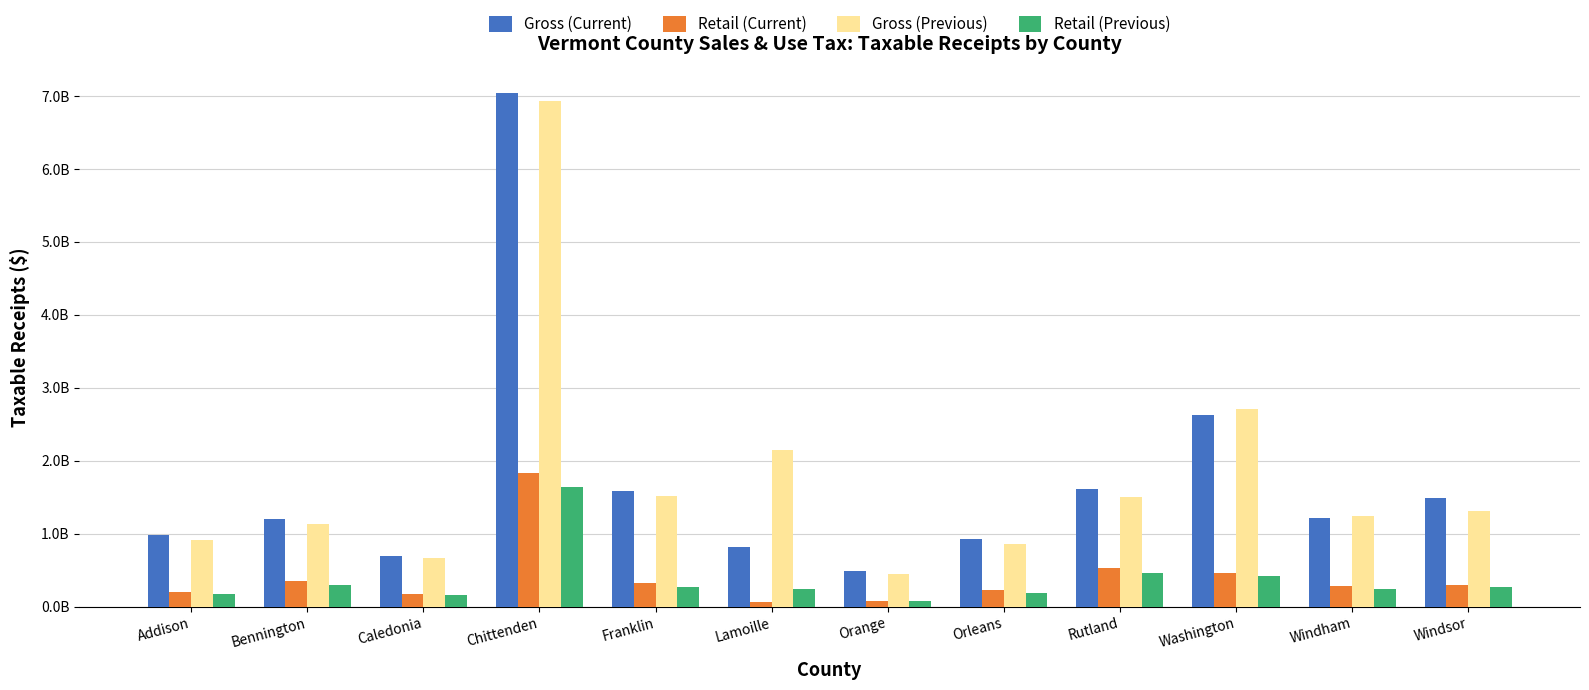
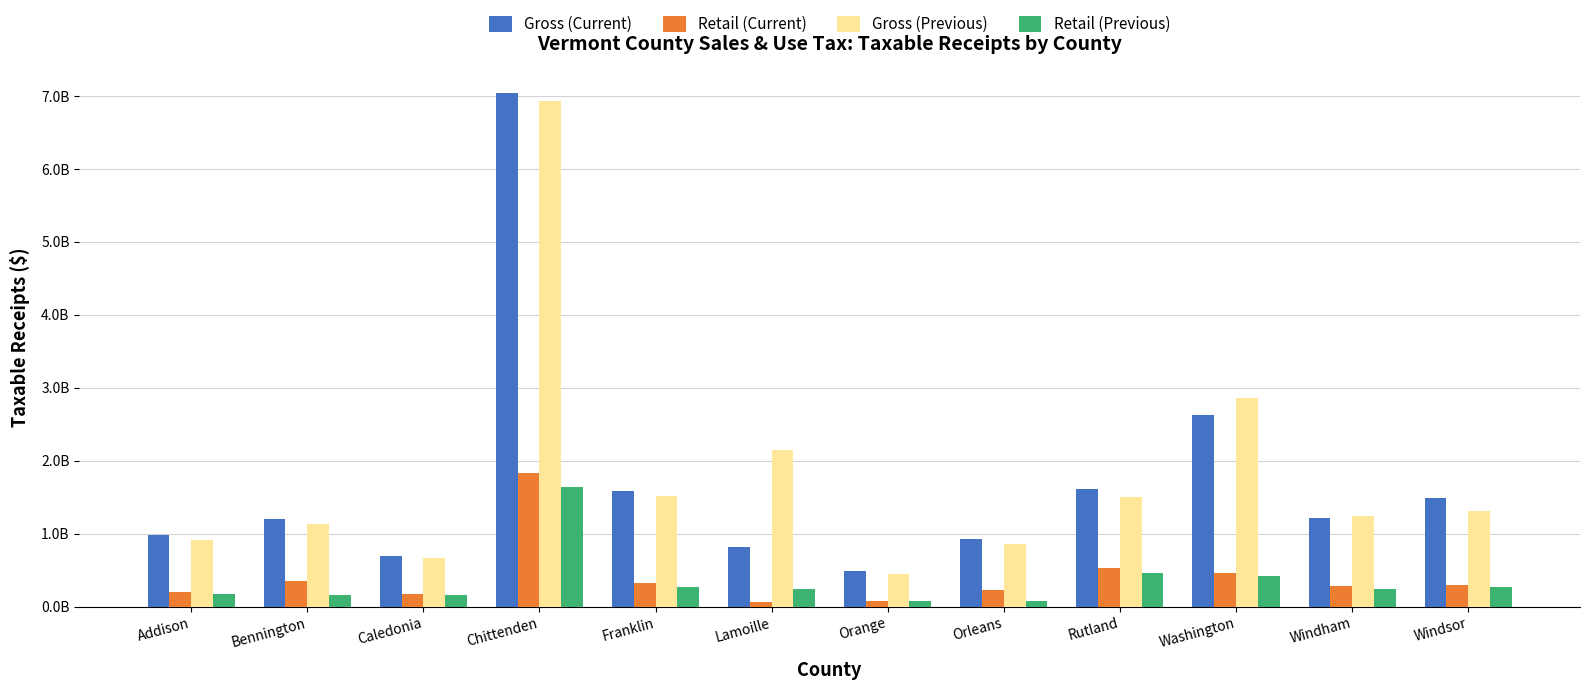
Retail (Previous), Bennington: 300000000 -> 200000000
Retail (Previous), Orleans: 200000000 -> 100000000
Gross (Previous), Washington: 2700000000 -> 2900000000
